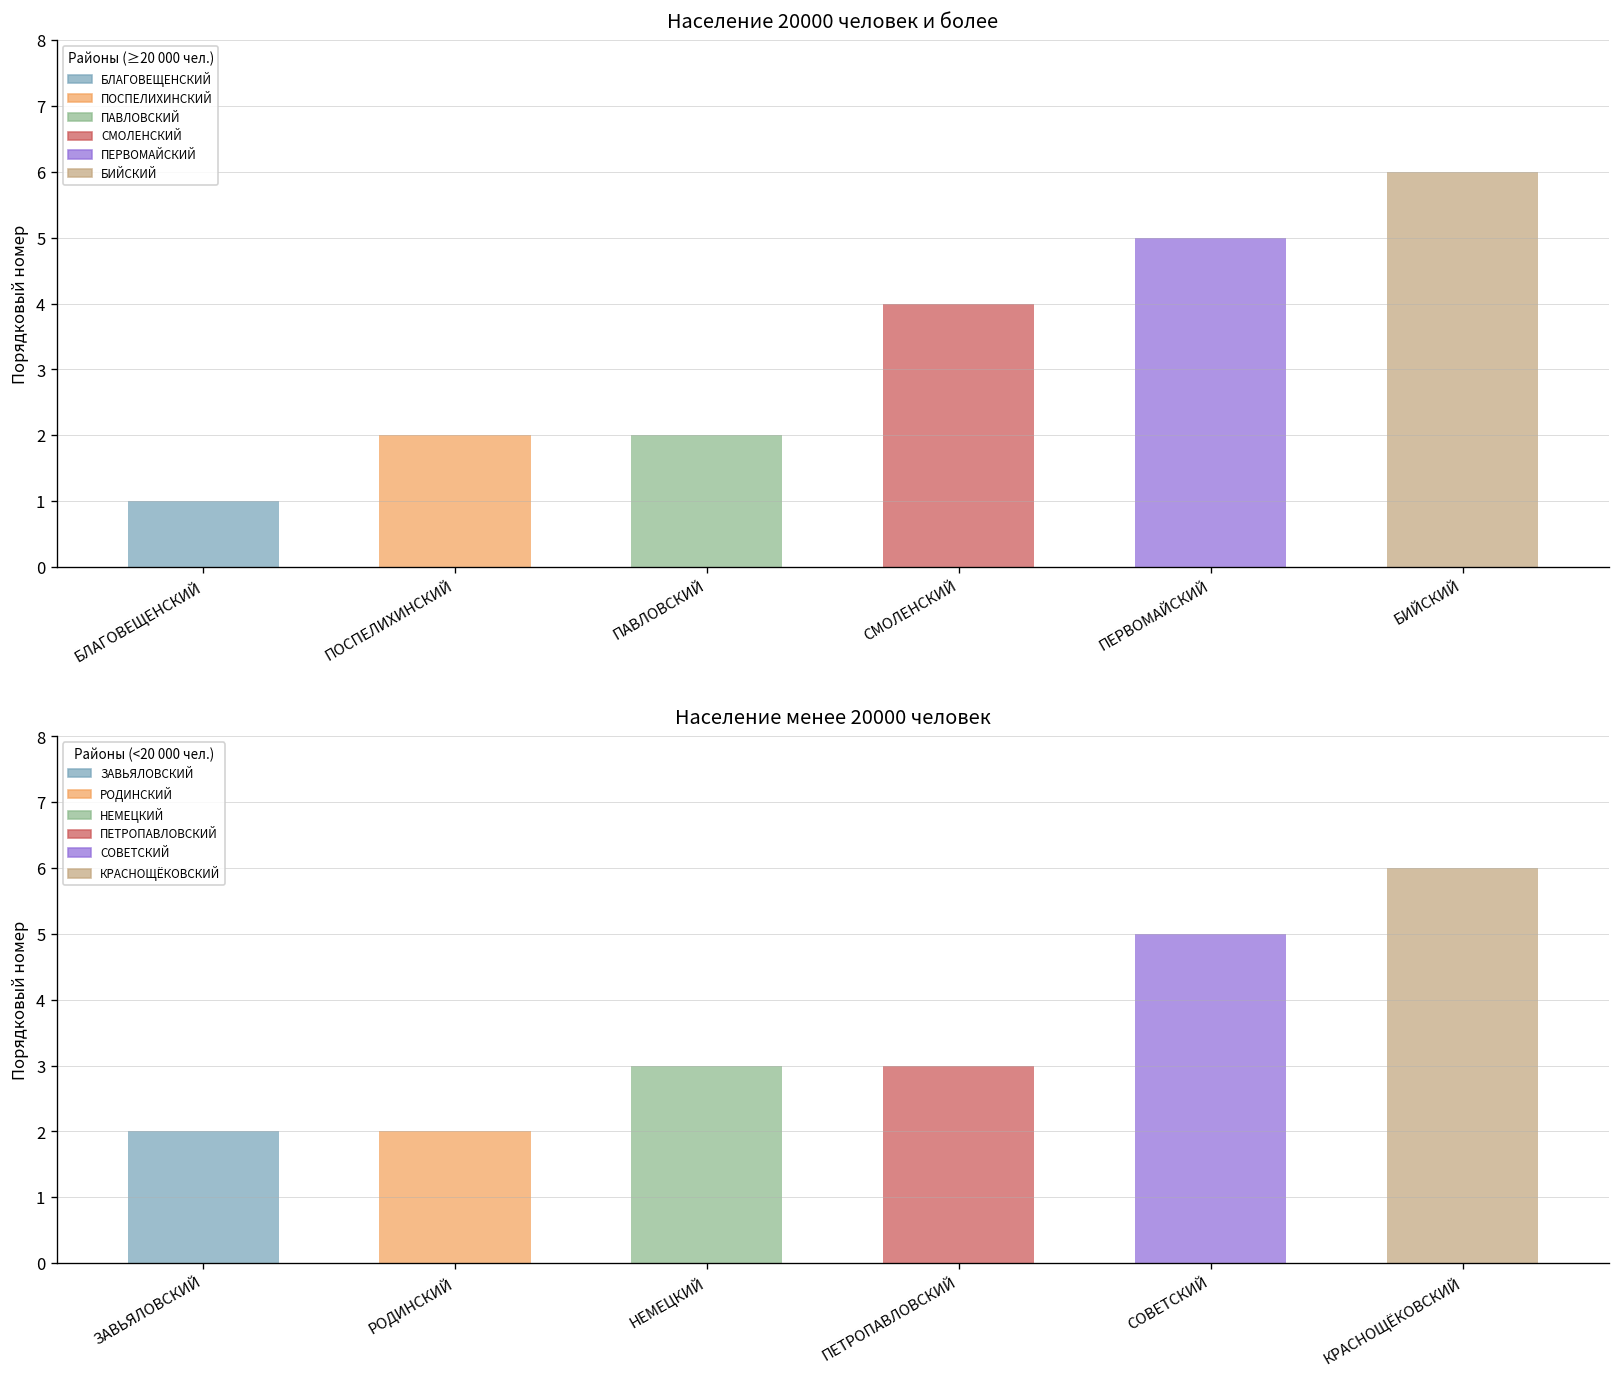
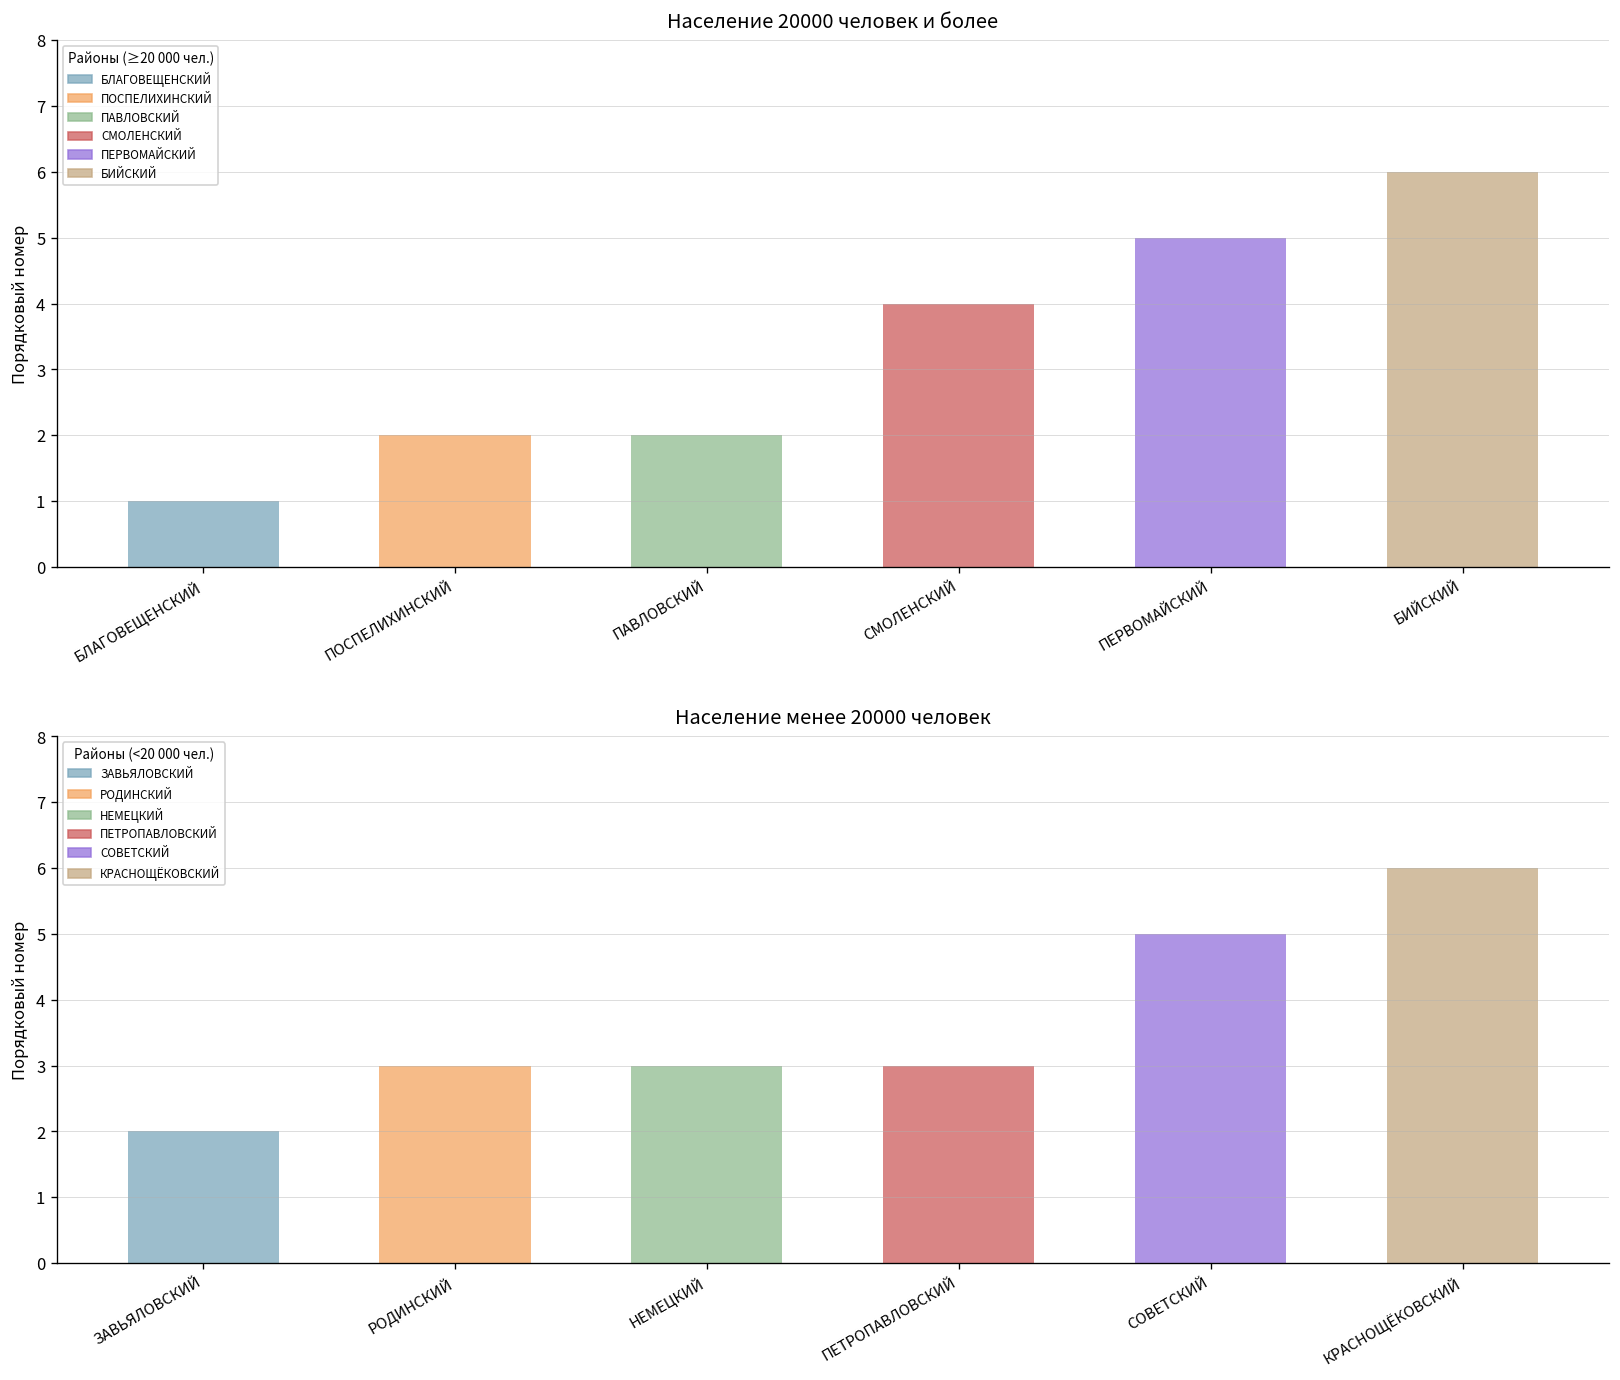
Население менее 20000 человек, РОДИНСКИЙ: 2 -> 3
